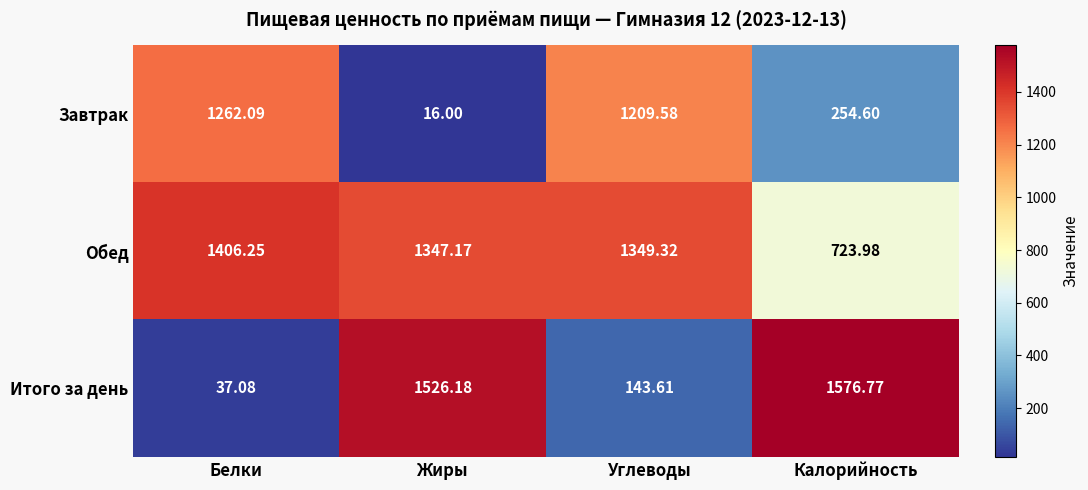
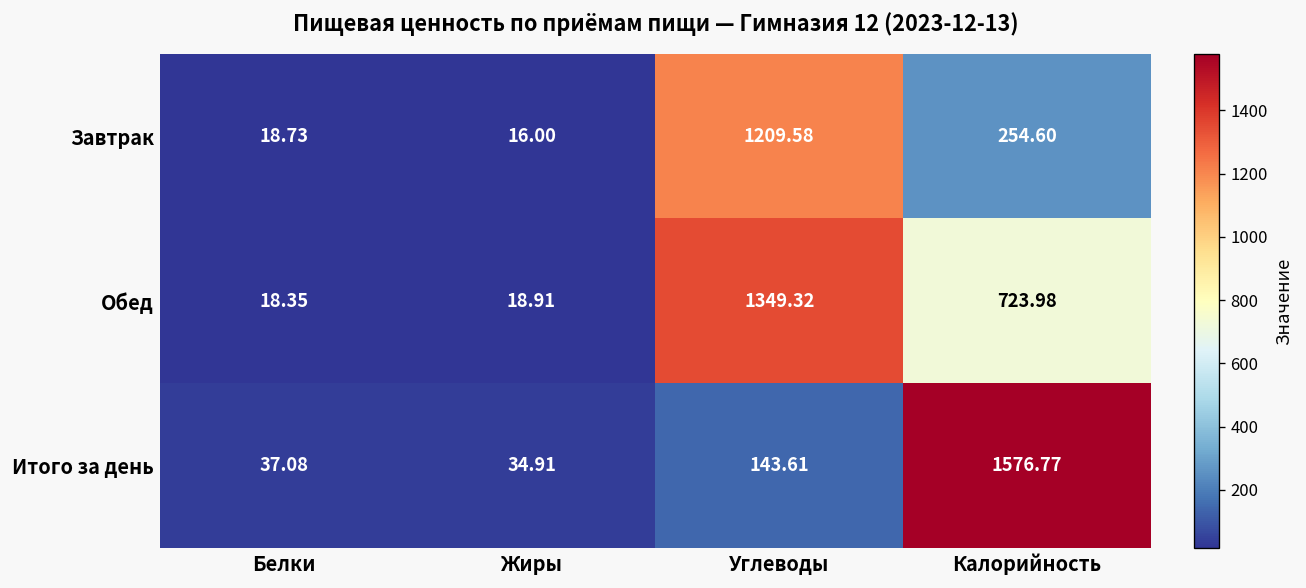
Завтрак, Белки: 1262.09 -> 18.73
Обед, Белки: 1406.25 -> 18.35
Обед, Жиры: 1347.17 -> 18.91
Итого за день, Жиры: 1526.18 -> 34.91
